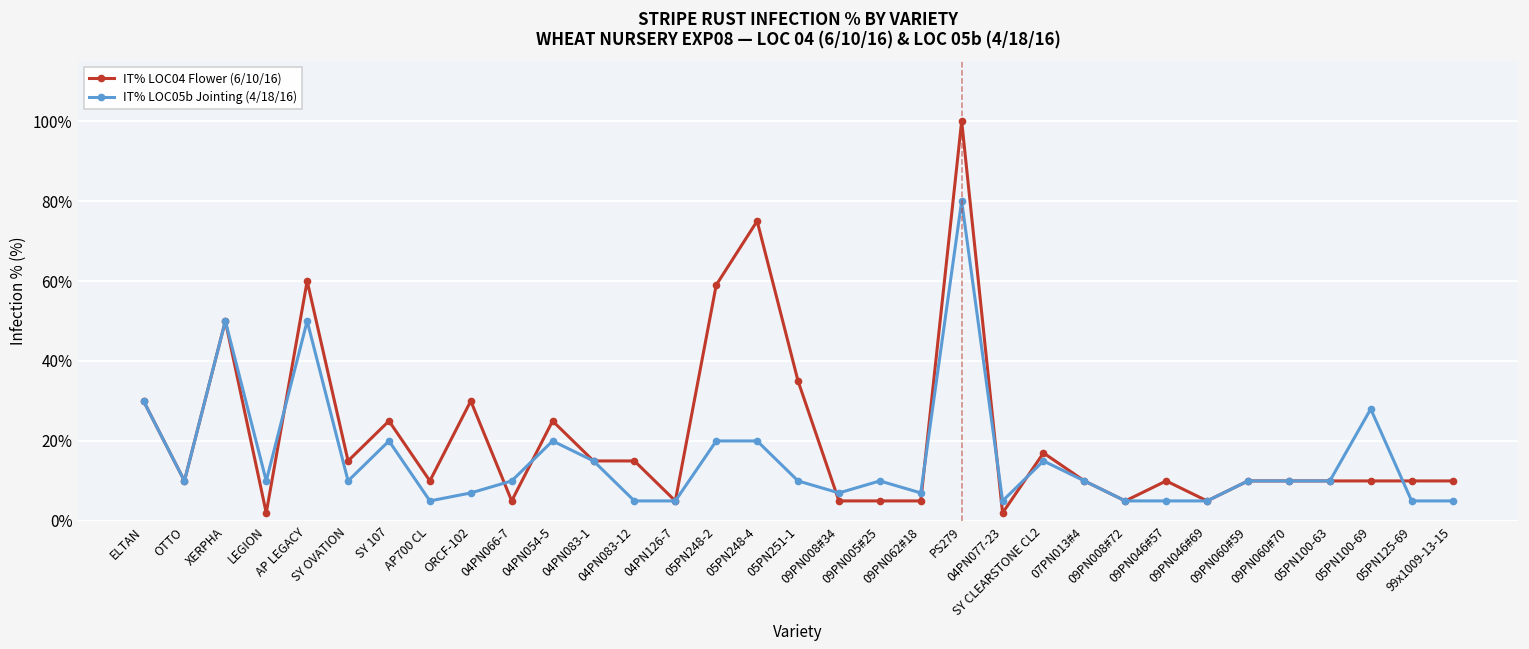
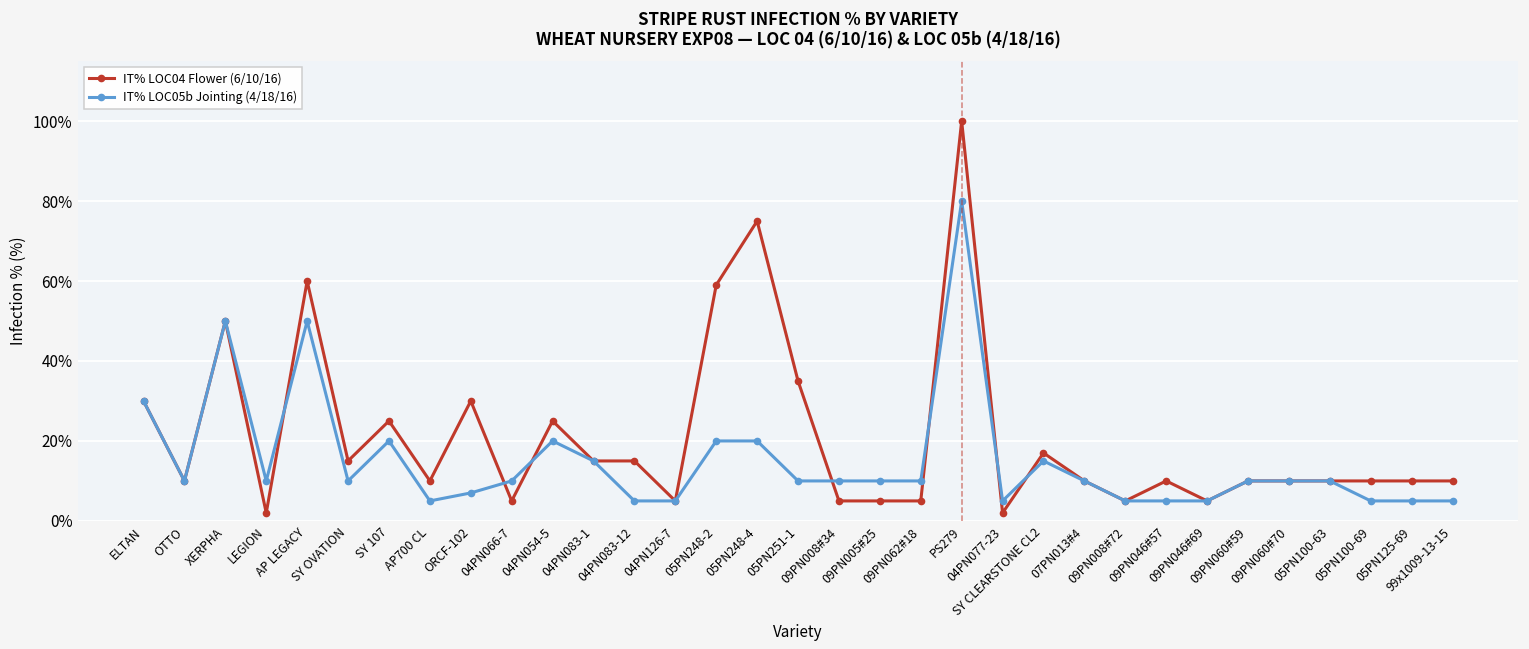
IT% LOC05b Jointing (4/18/16), 09PN008#34: 7% -> 10%
IT% LOC05b Jointing (4/18/16), 09PN062#18: 7% -> 10%
IT% LOC05b Jointing (4/18/16), 05PN100-69: 28% -> 5%
